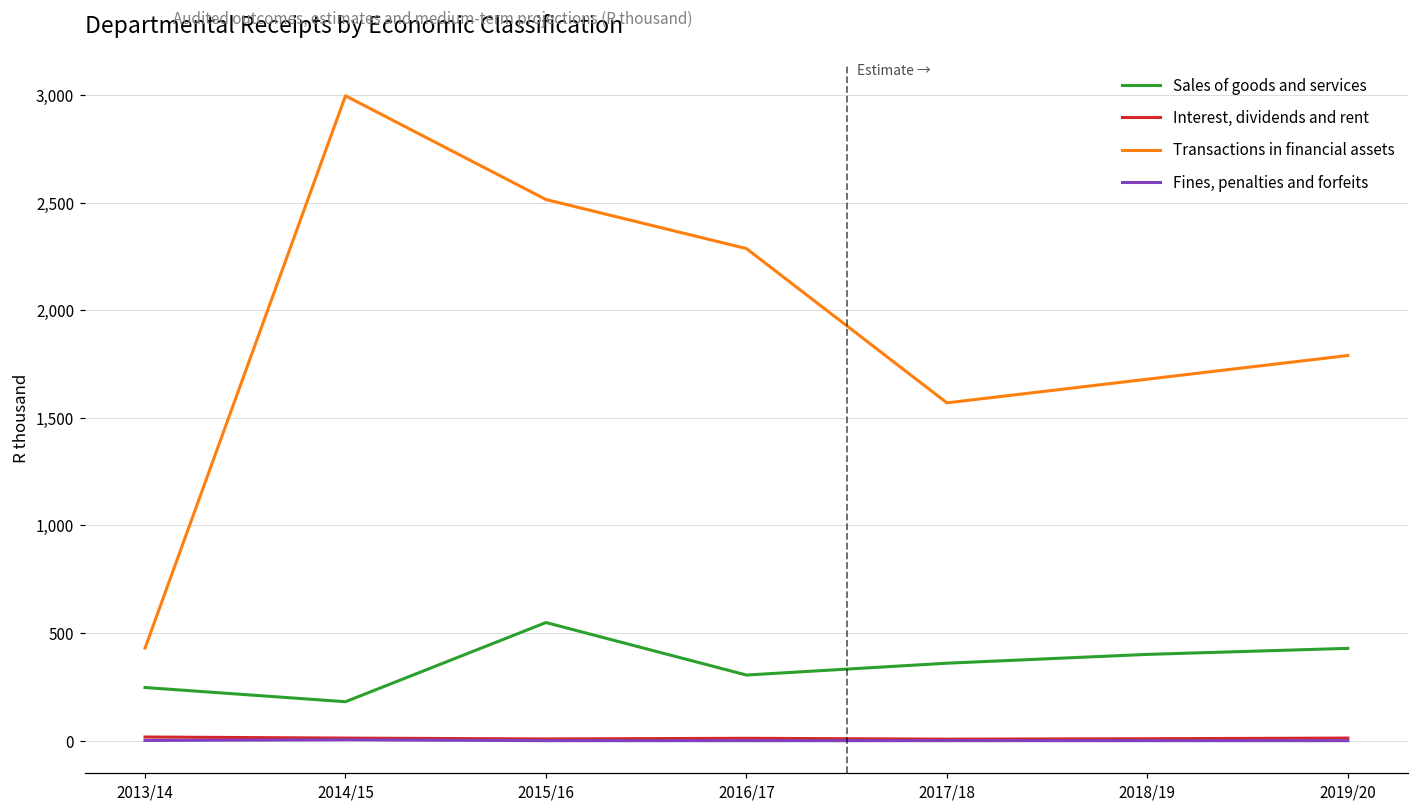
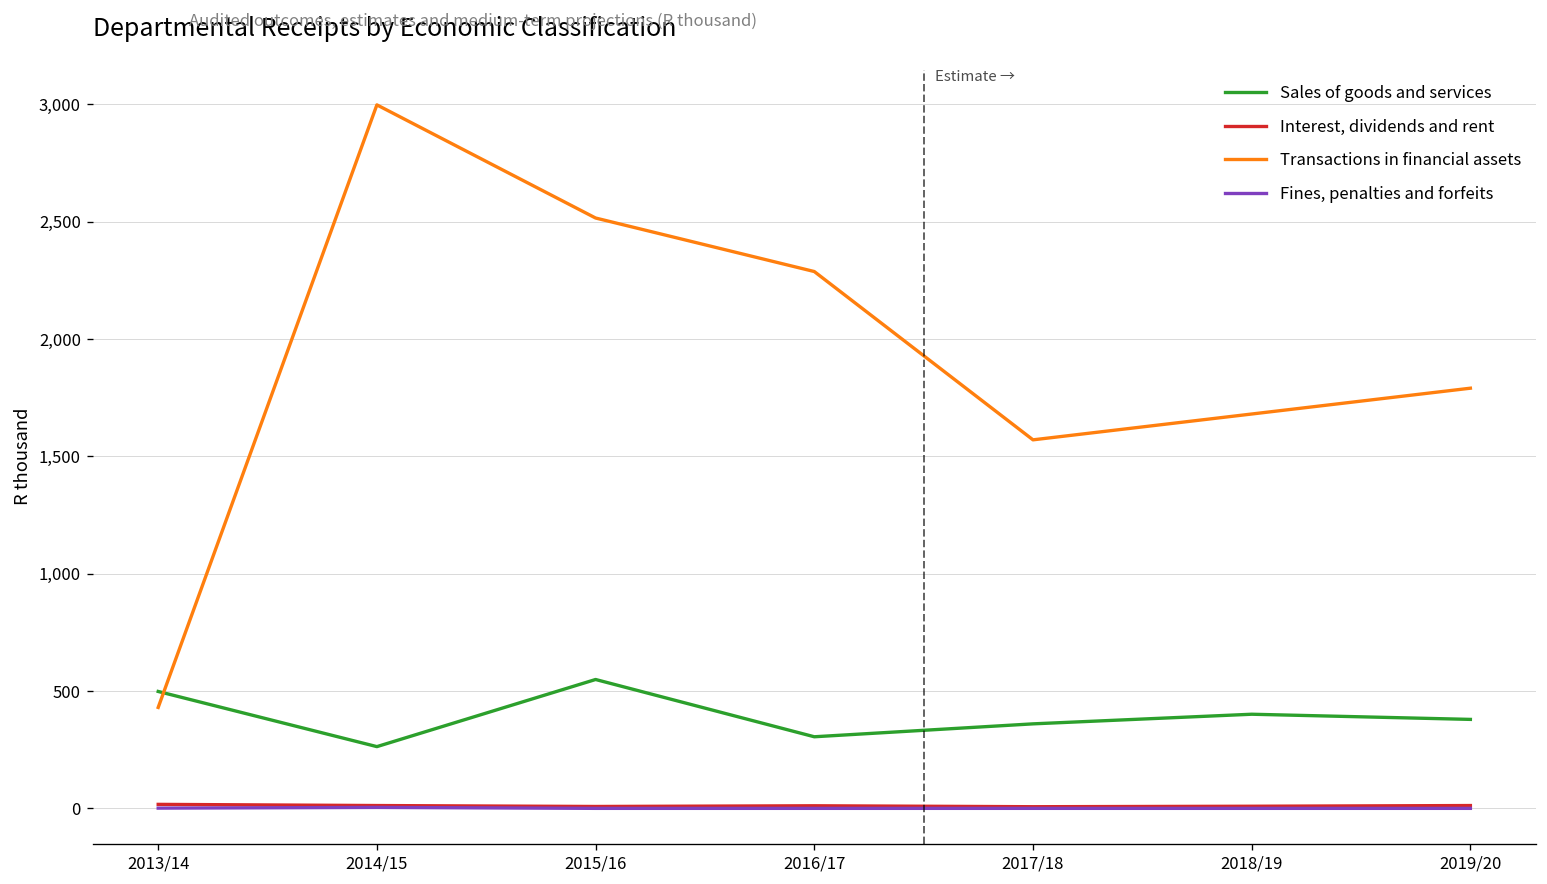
Sales of goods and services, 2013/14: 250 -> 500
Sales of goods and services, 2014/15: 180 -> 260
Sales of goods and services, 2019/20: 430 -> 380
